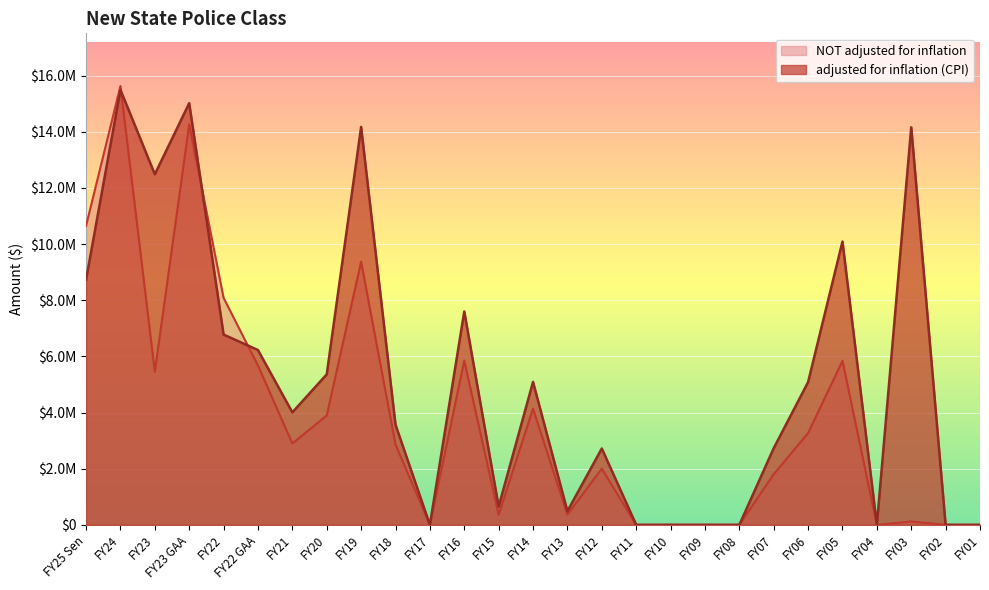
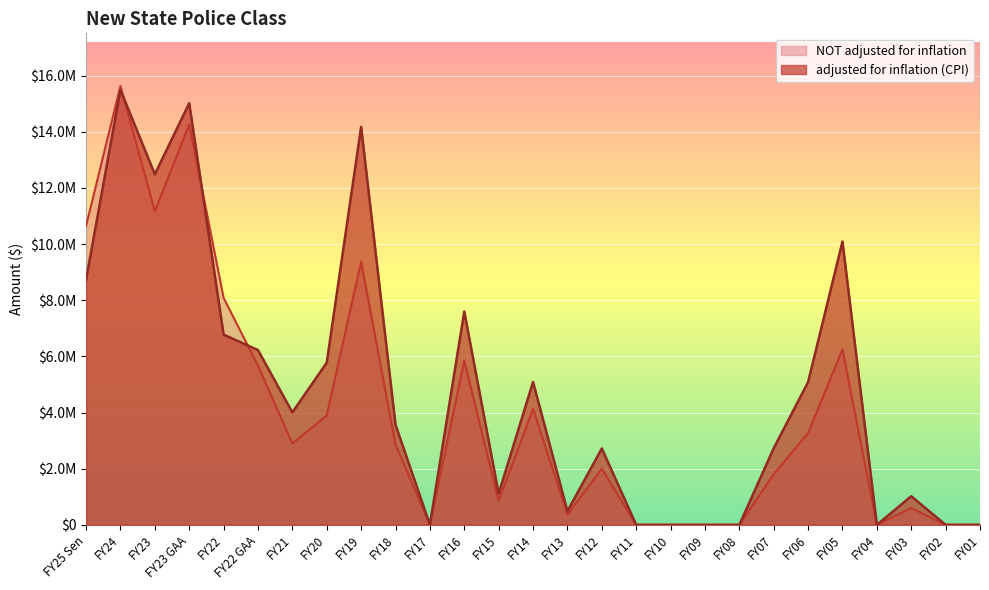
NOT adjusted for inflation, FY23: $5400000 -> $11200000
adjusted for inflation (CPI), FY20: $5400000 -> $5800000
NOT adjusted for inflation, FY15: $400000 -> $900000
adjusted for inflation (CPI), FY15: $700000 -> $1100000
NOT adjusted for inflation, FY05: $5800000 -> $6300000
NOT adjusted for inflation, FY03: $100000 -> $600000
adjusted for inflation (CPI), FY03: $14200000 -> $1000000
